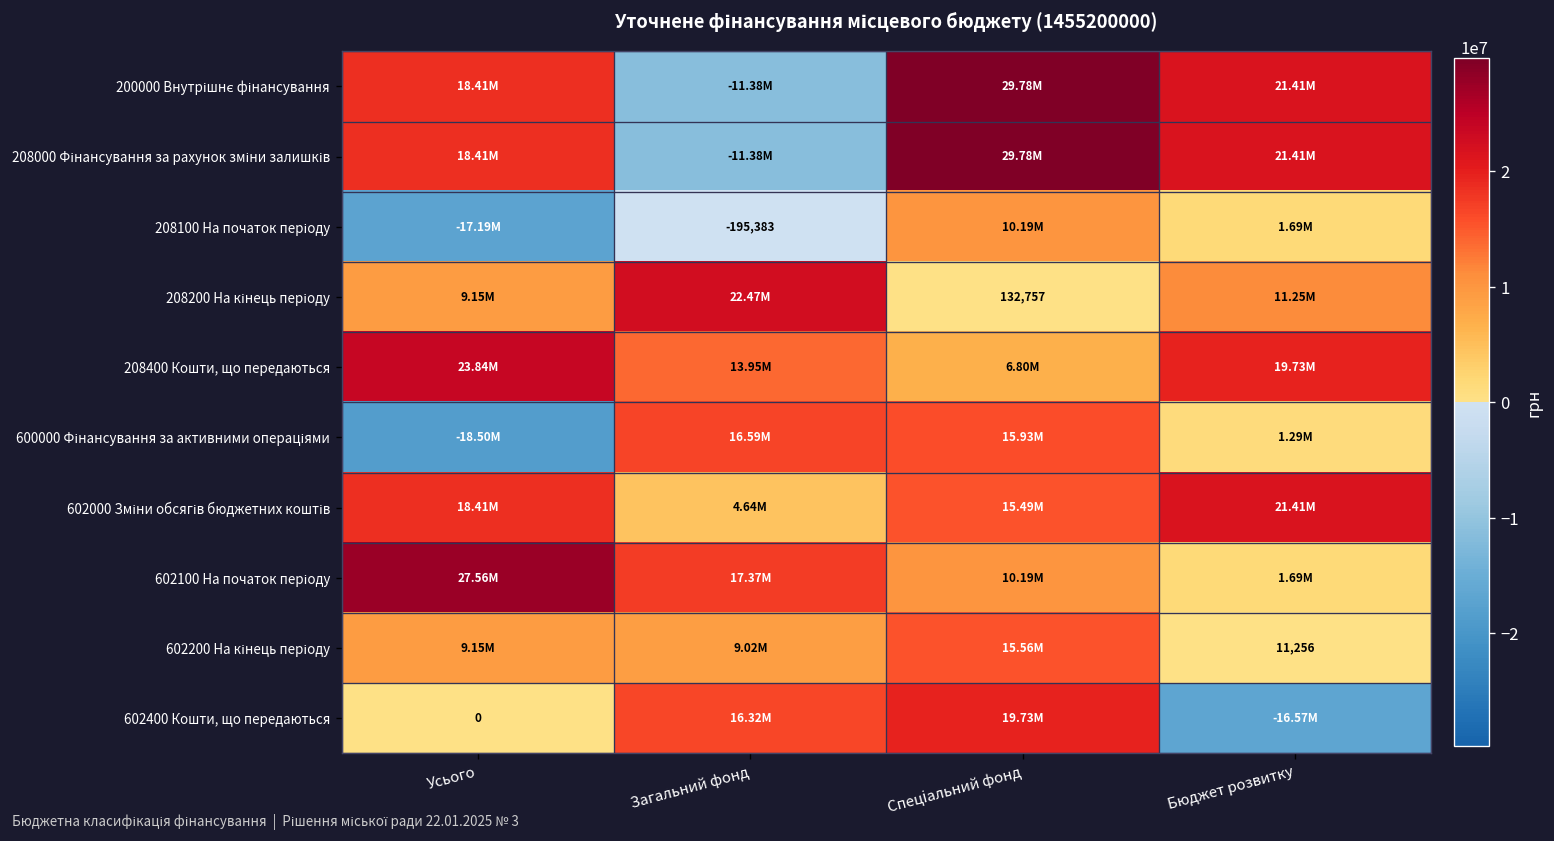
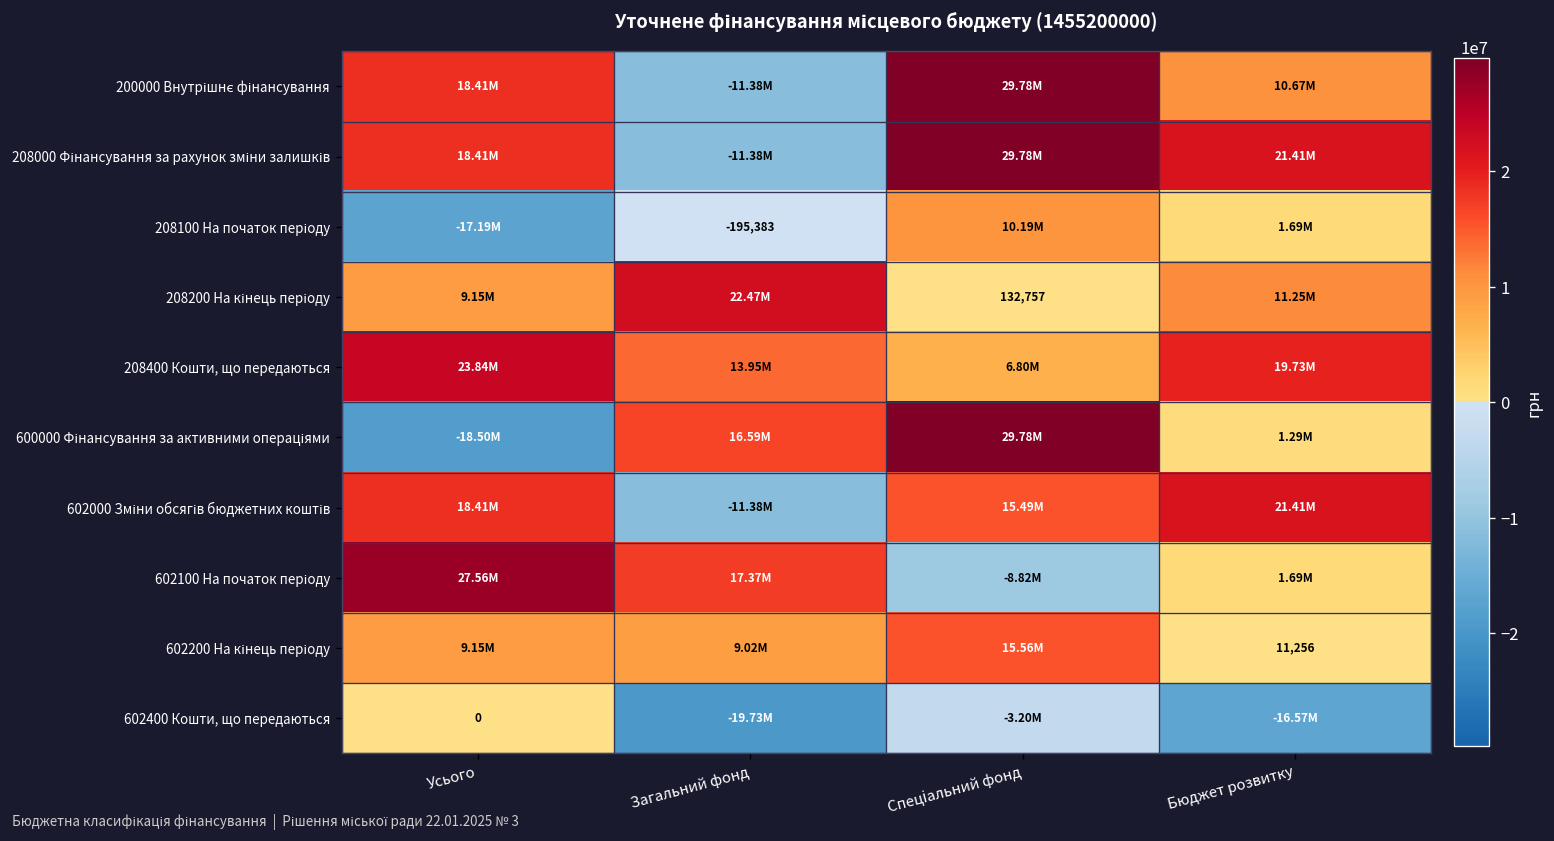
200000 Внутрішнє фінансування, Бюджет розвитку: 21.41M -> 10.67M
600000 Фінансування за активними операціями, Спеціальний фонд: 15.93M -> 29.78M
602000 Зміни обсягів бюджетних коштів, Загальний фонд: 4.64M -> -11.38M
602100 На початок періоду, Спеціальний фонд: 10.19M -> -8.82M
602400 Кошти, що передаються, Загальний фонд: 16.32M -> -19.73M
602400 Кошти, що передаються, Спеціальний фонд: 19.73M -> -3.20M
